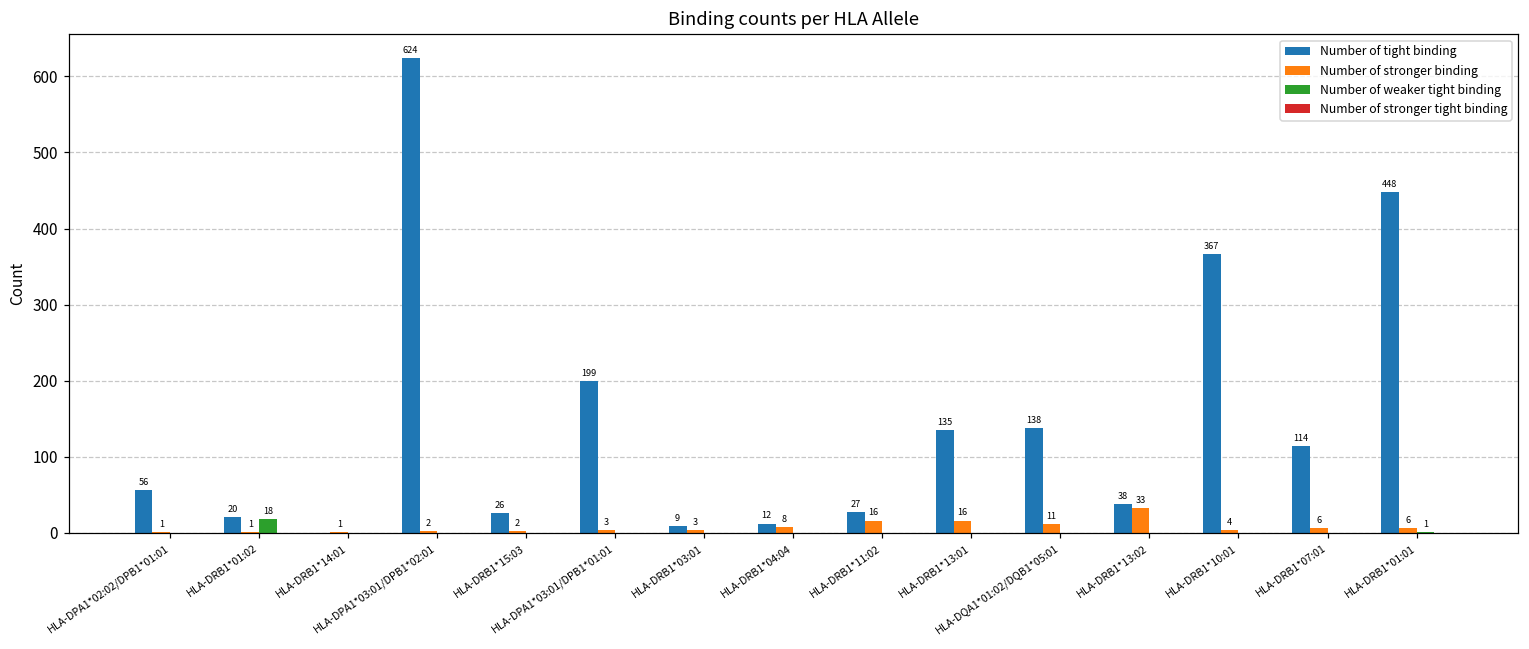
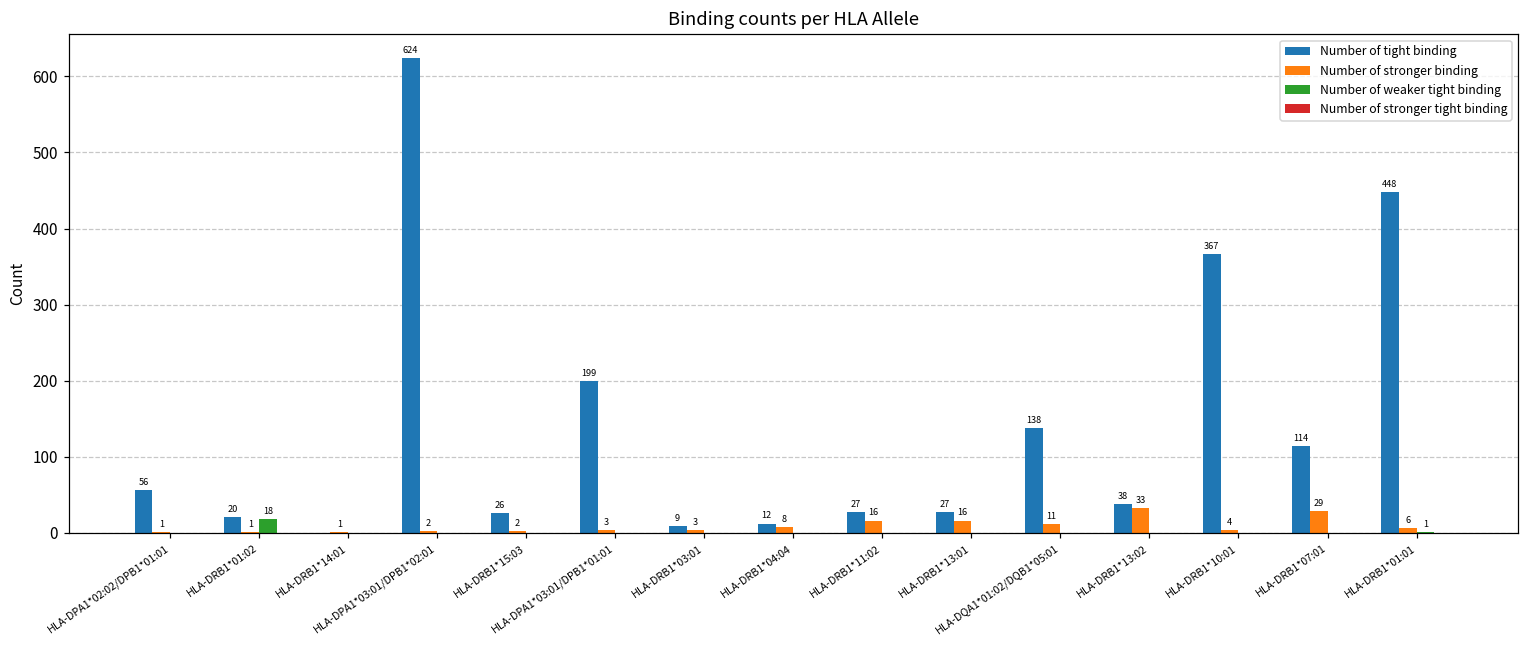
Number of tight binding, HLA-DRB1*13:01: 135 -> 27
Number of stronger binding, HLA-DRB1*07:01: 6 -> 29
